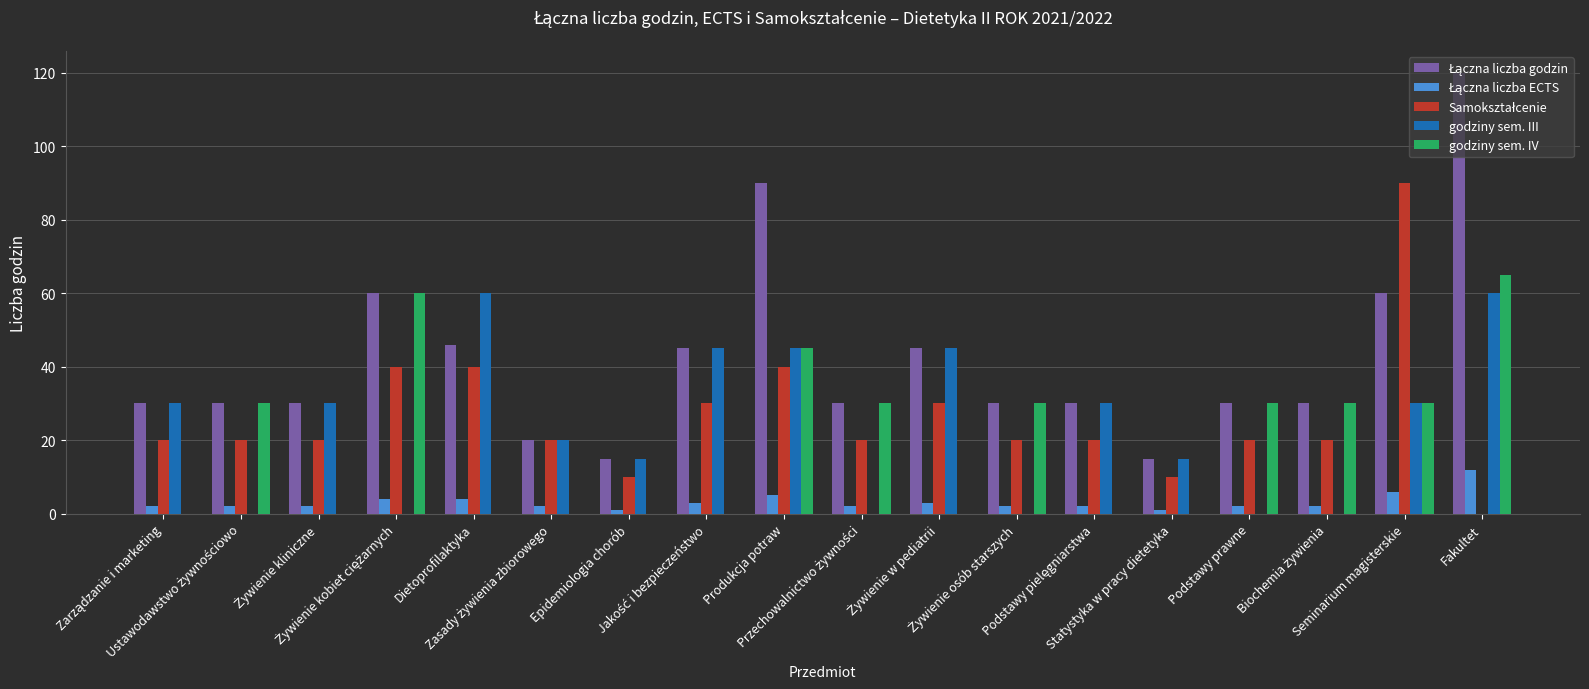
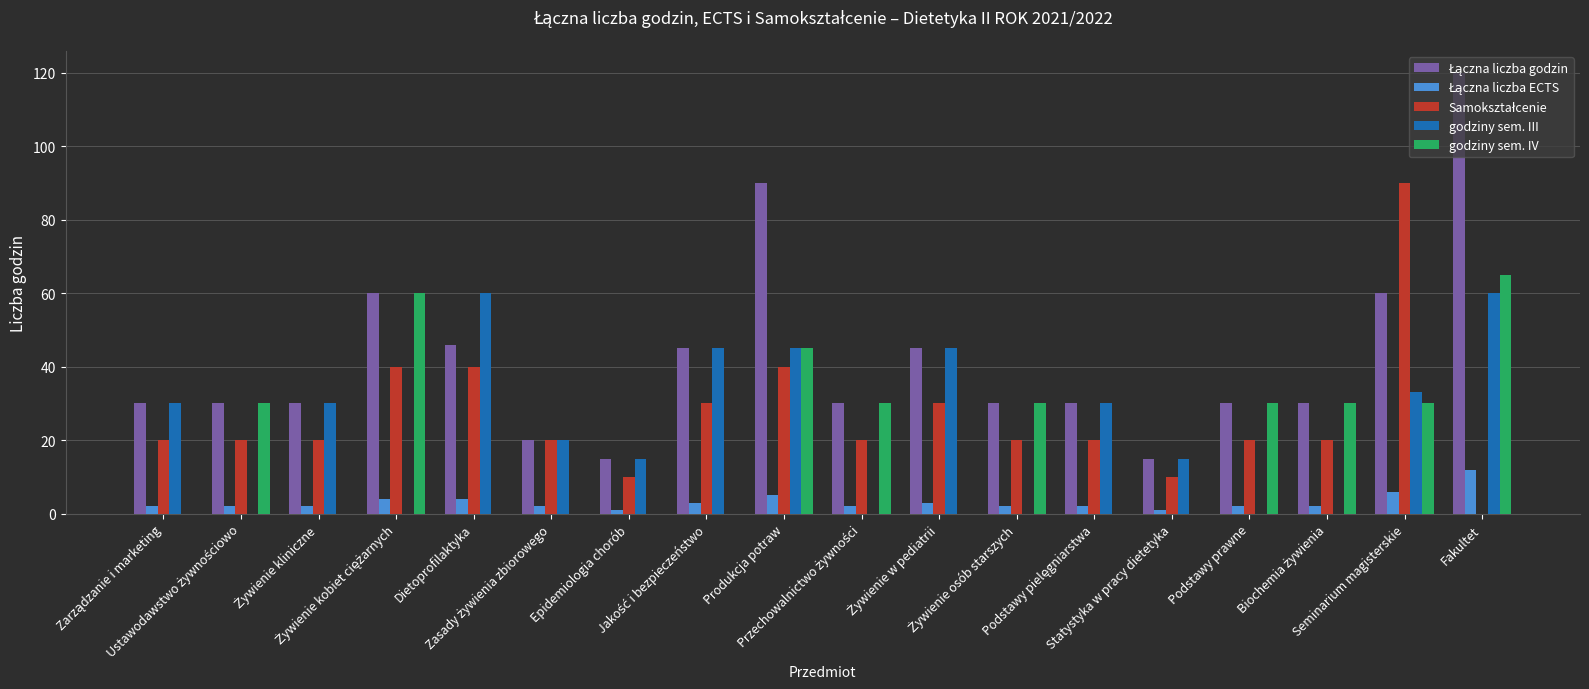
godziny sem. III, Seminarium magisterskie: 30 -> 33
